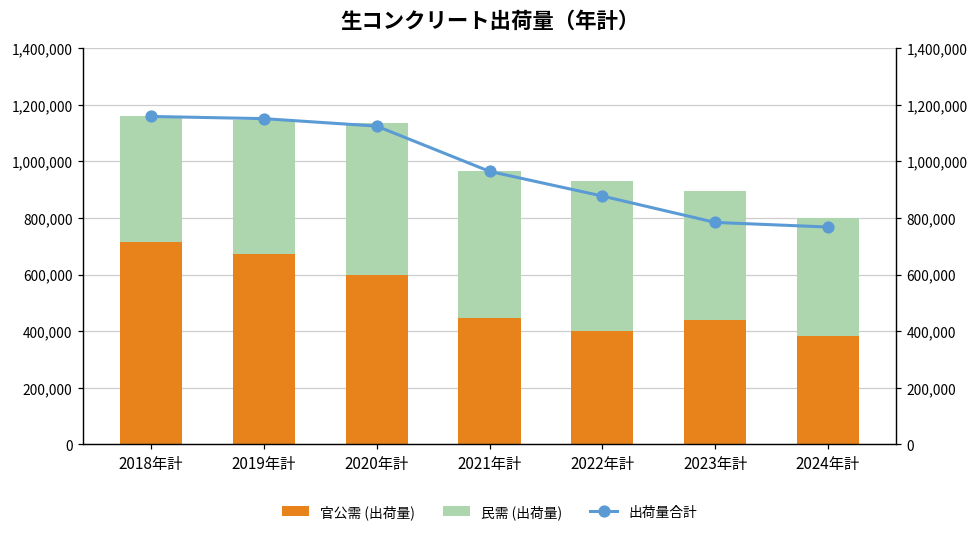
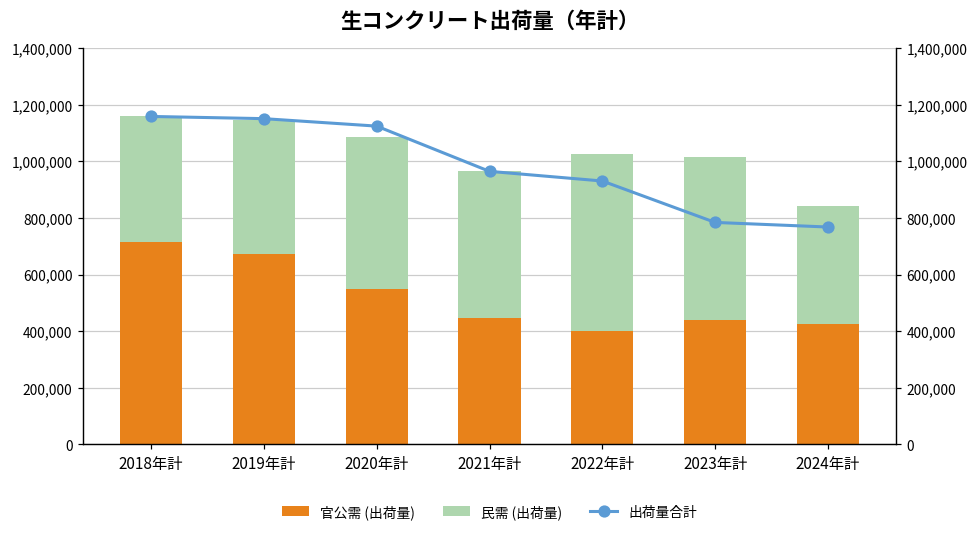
官公需 (出荷量), 2020年計: 600,000 -> 550,000
民需 (出荷量), 2022年計: 530,000 -> 620,000
民需 (出荷量), 2023年計: 460,000 -> 570,000
官公需 (出荷量), 2024年計: 380,000 -> 430,000
出荷量合計, 2022年計: 880,000 -> 930,000
